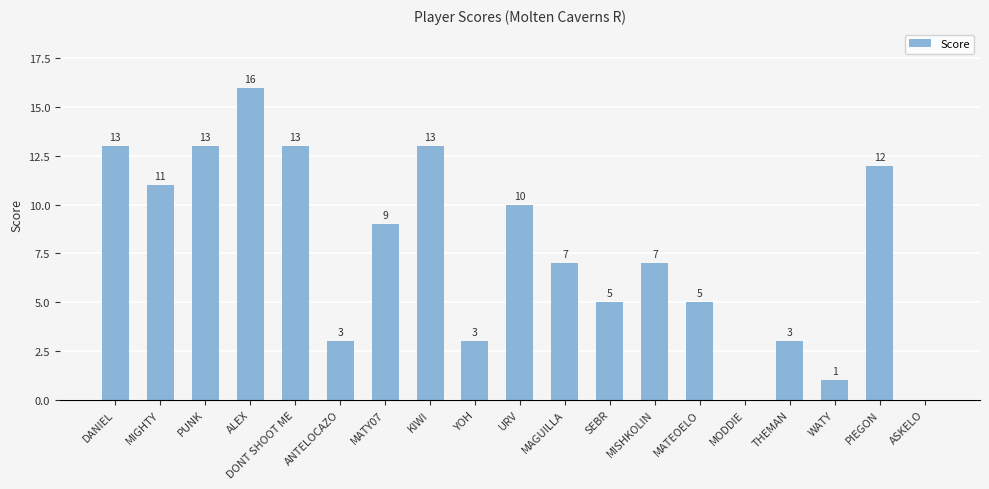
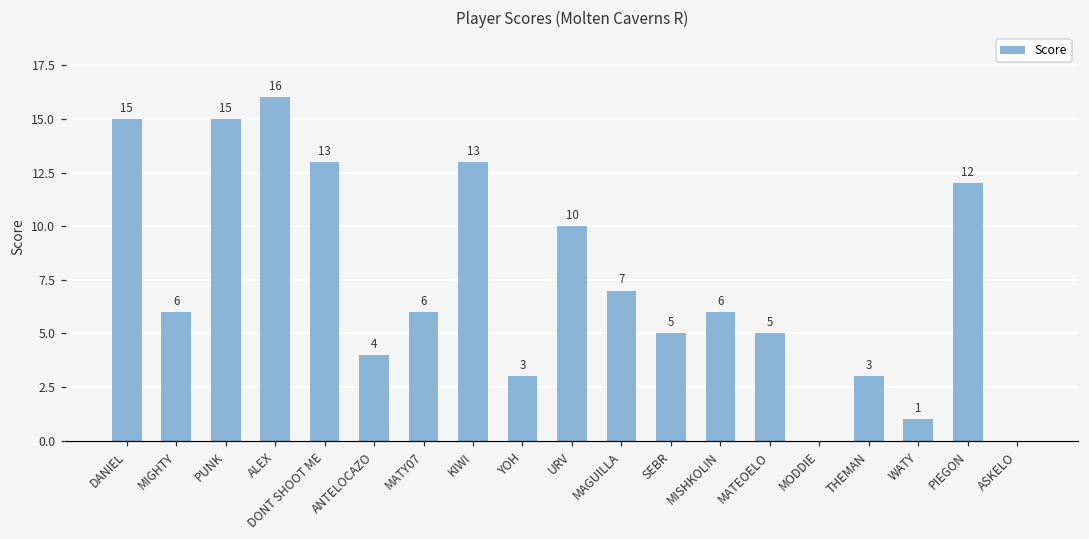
DANIEL: 13 -> 15
MIGHTY: 11 -> 6
PUNK: 13 -> 15
ANTELOCAZO: 3 -> 4
MATY07: 9 -> 6
MISHKOLIN: 7 -> 6
